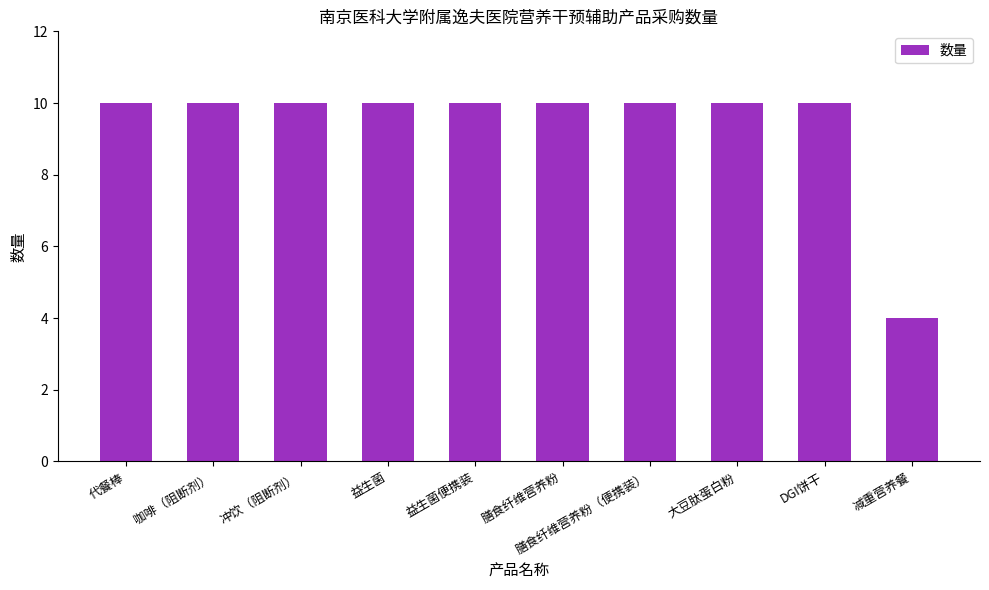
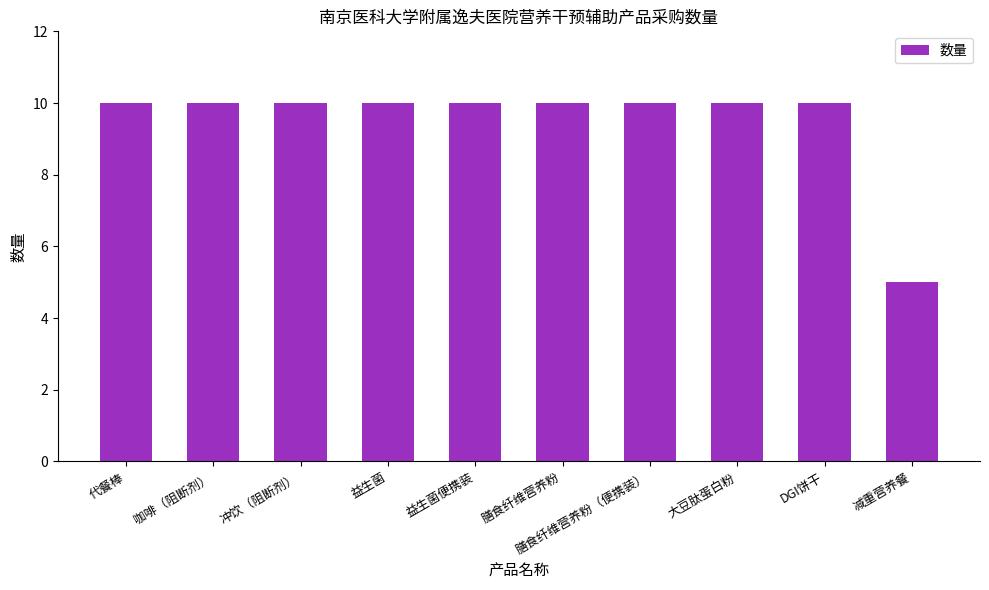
减重营养餐: 4 -> 5
